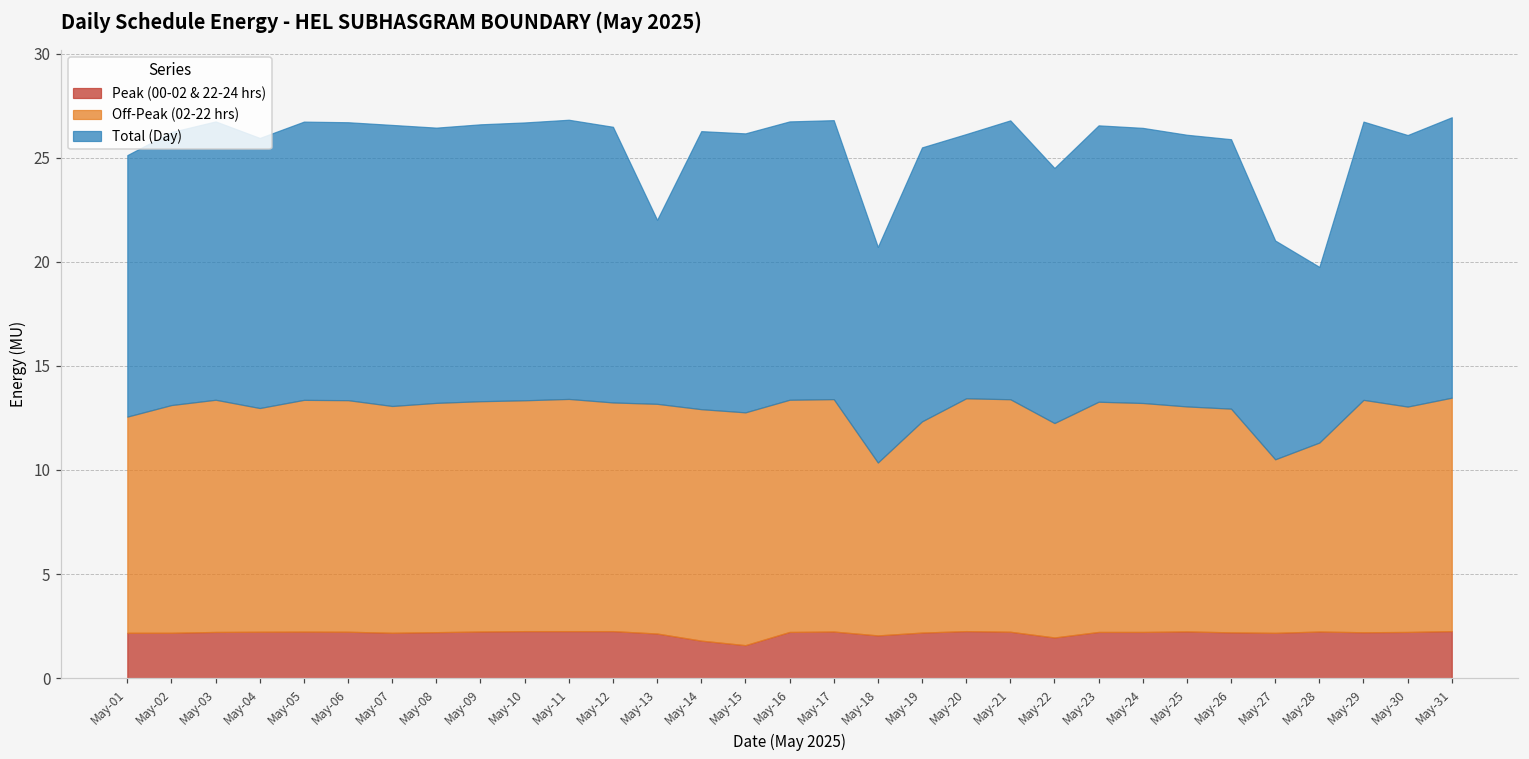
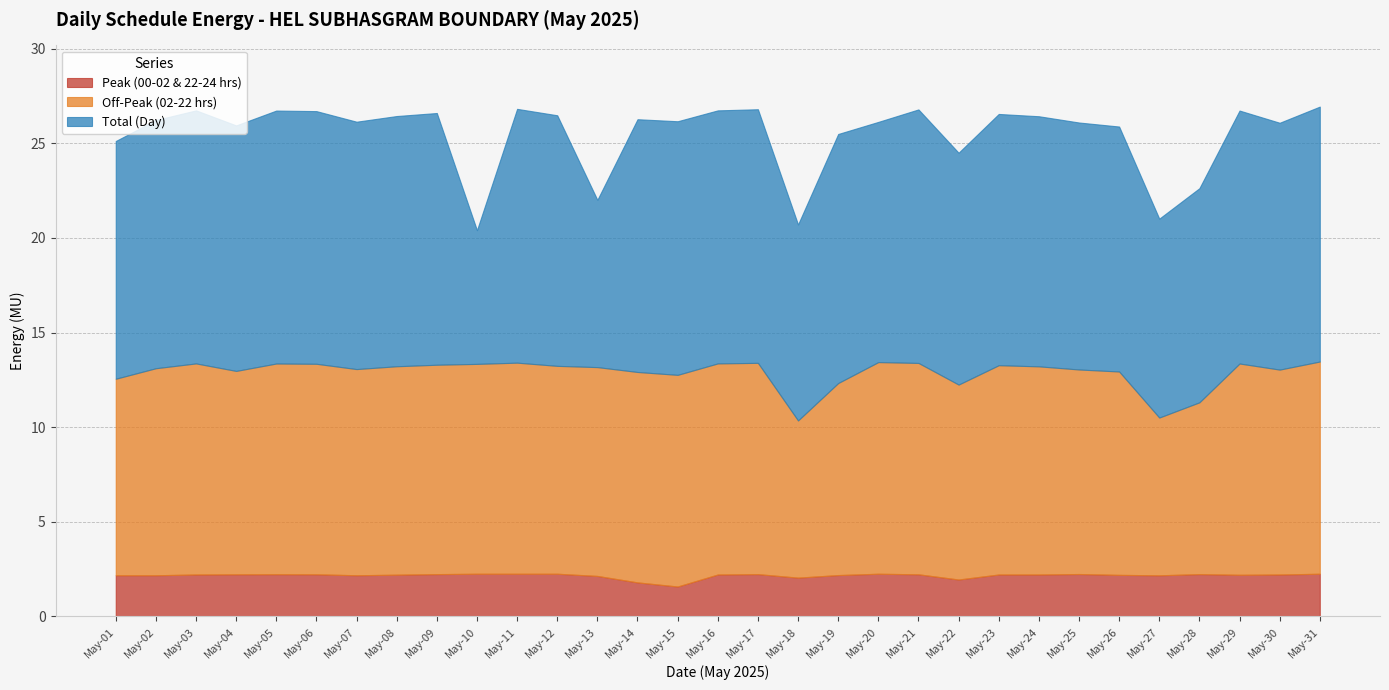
Total (Day), May-07: 13.5 -> 13.1
Total (Day), May-10: 13.3 -> 7.1
Total (Day), May-28: 8.4 -> 11.3
